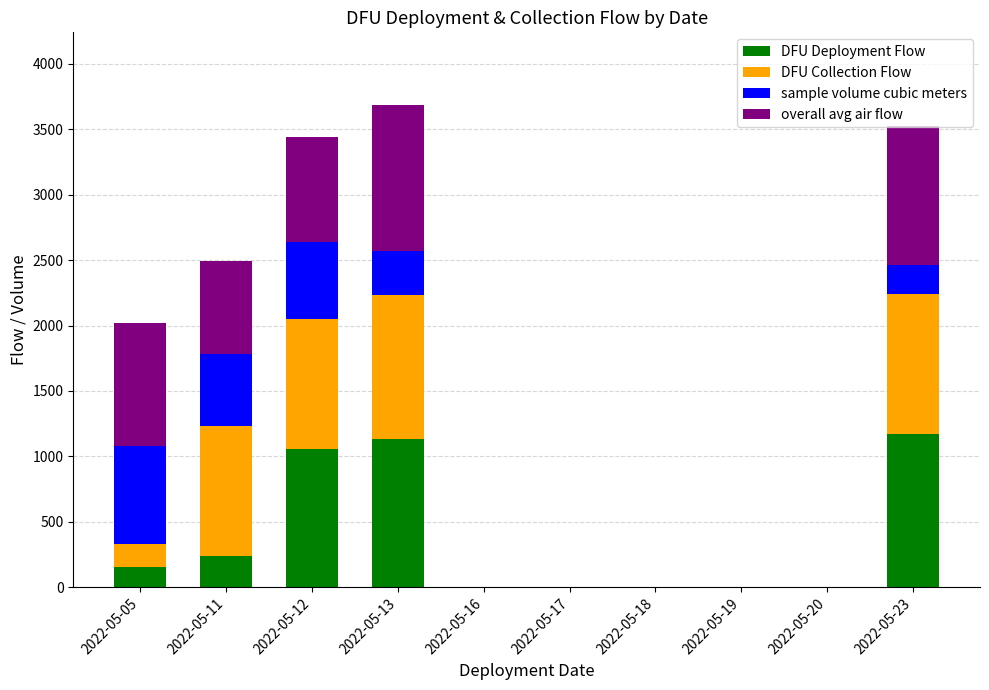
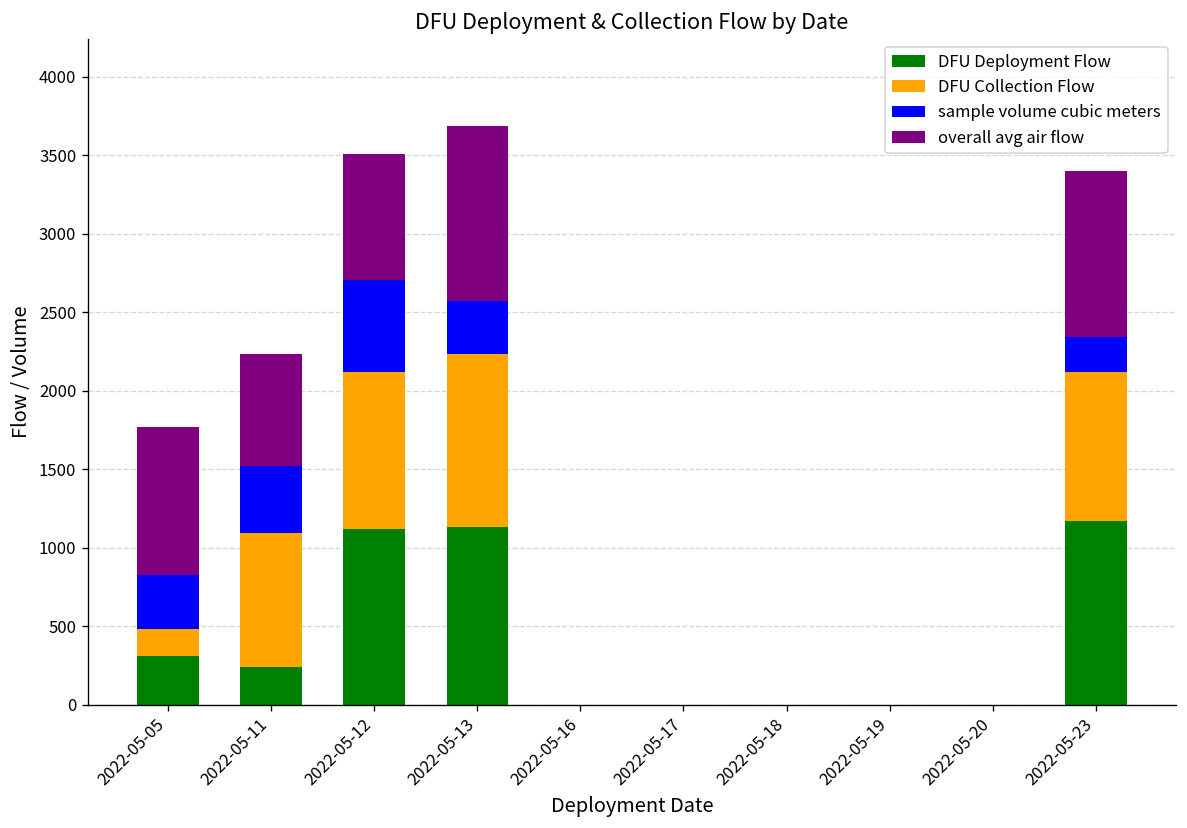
DFU Deployment Flow, 2022-05-05: 160 -> 310
sample volume cubic meters, 2022-05-05: 750 -> 350
DFU Collection Flow, 2022-05-11: 990 -> 860
sample volume cubic meters, 2022-05-11: 550 -> 420
DFU Deployment Flow, 2022-05-12: 1050 -> 1120
DFU Collection Flow, 2022-05-23: 1070 -> 950
